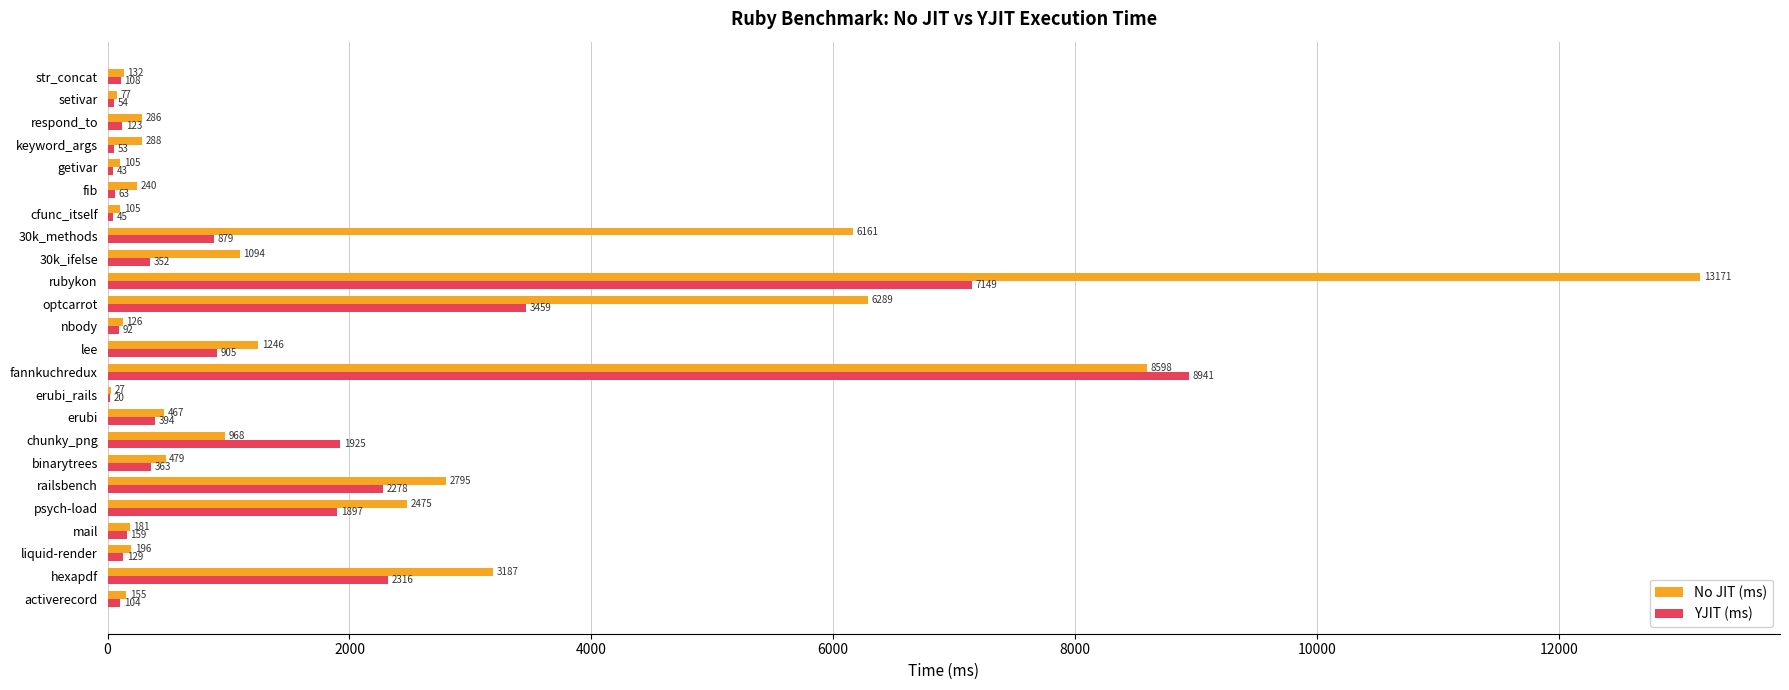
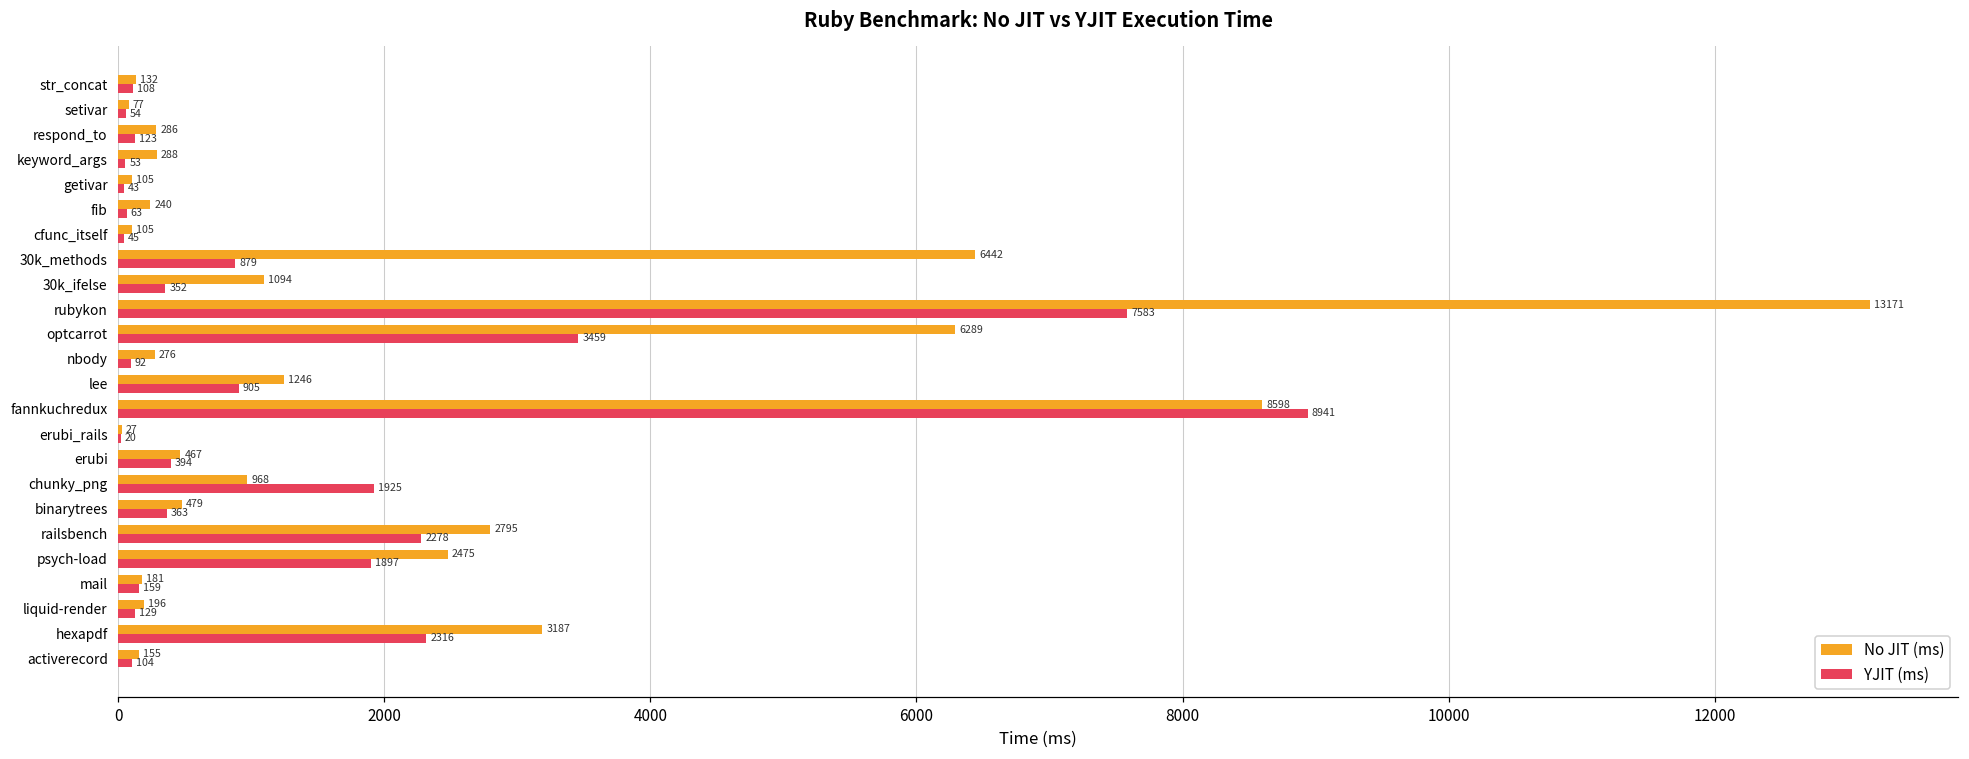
No JIT (ms), 30k_methods: 6161 -> 6442
YJIT (ms), rubykon: 7149 -> 7583
No JIT (ms), nbody: 126 -> 276
